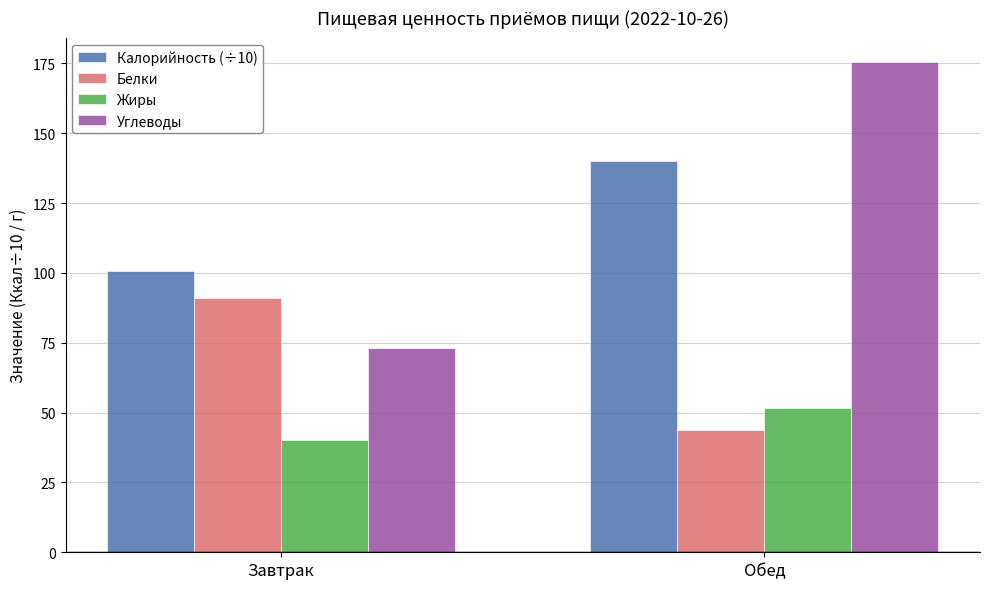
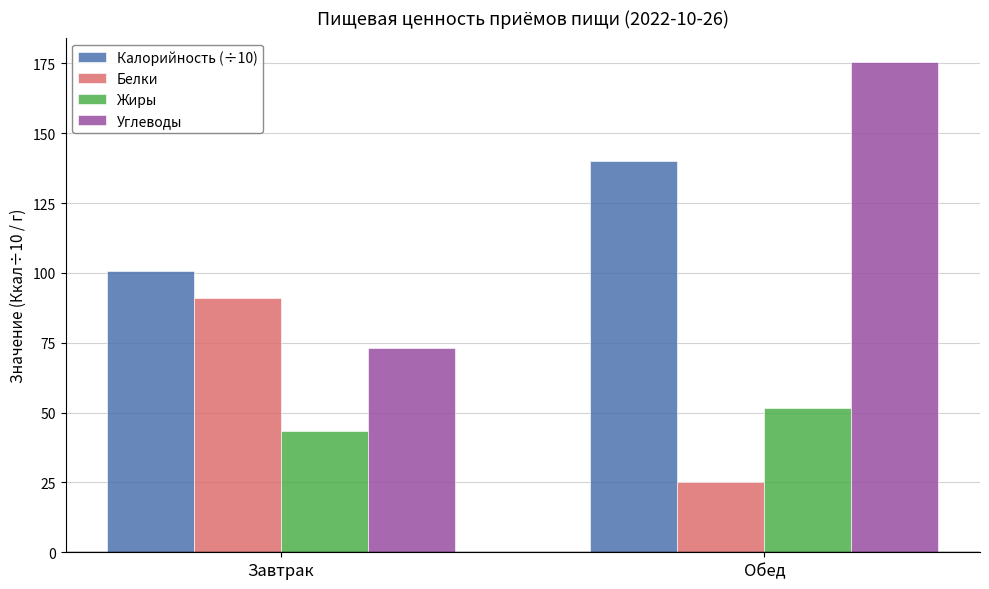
Жиры, Завтрак: 40 -> 43
Белки, Обед: 44 -> 25
